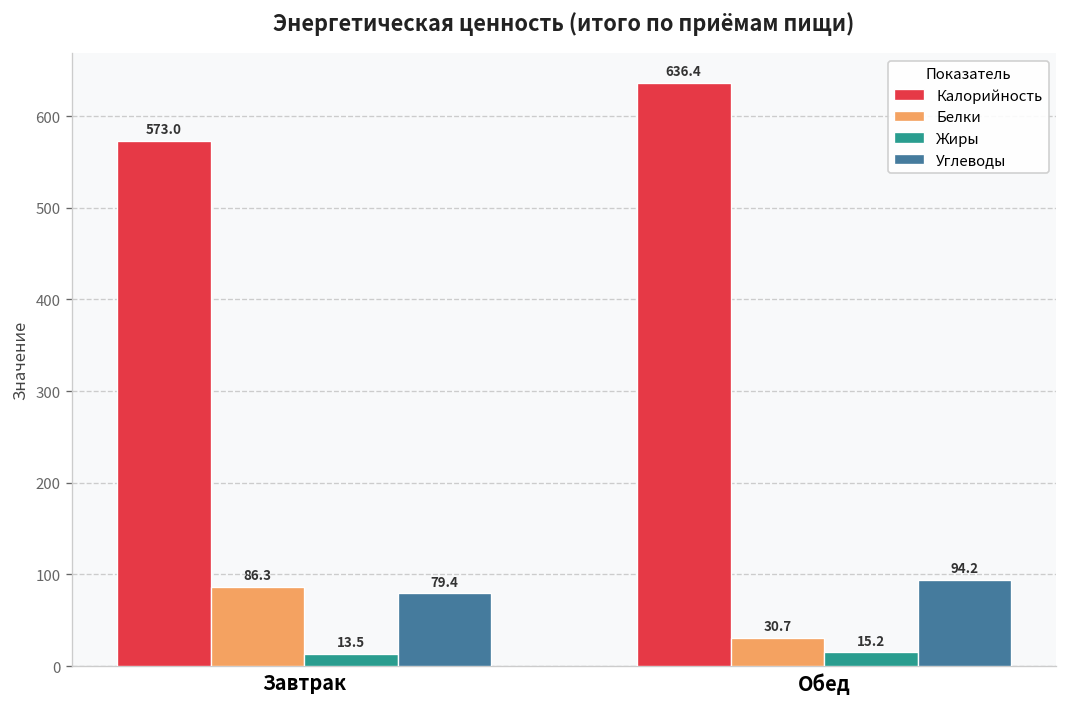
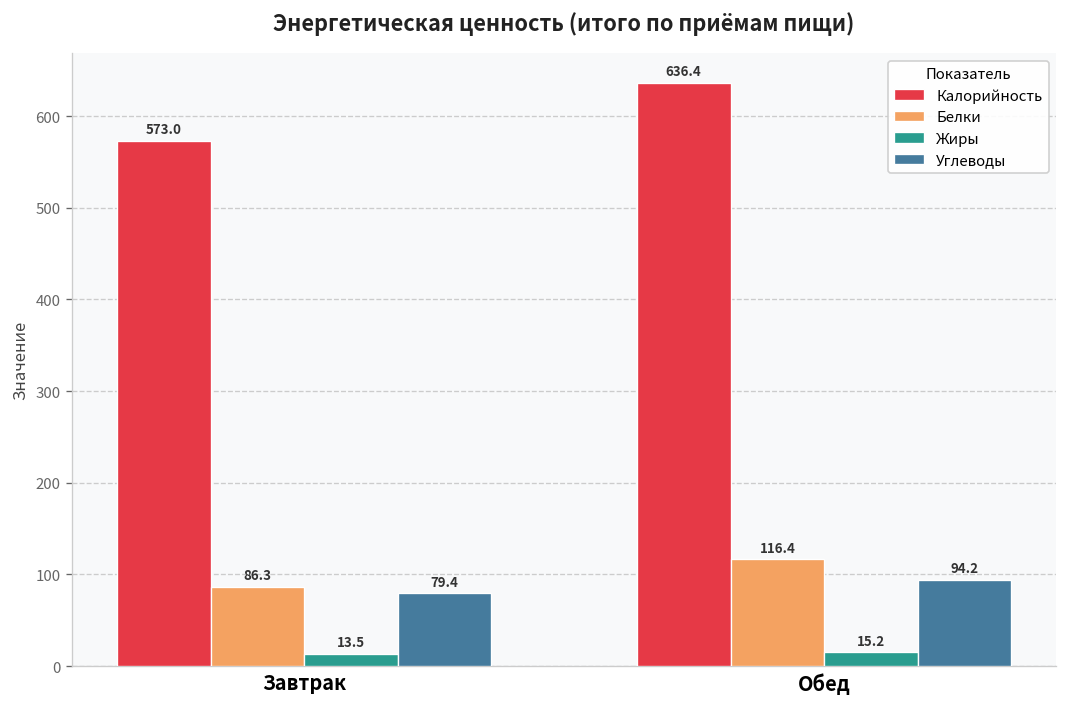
Белки, Обед: 30.7 -> 116.4
